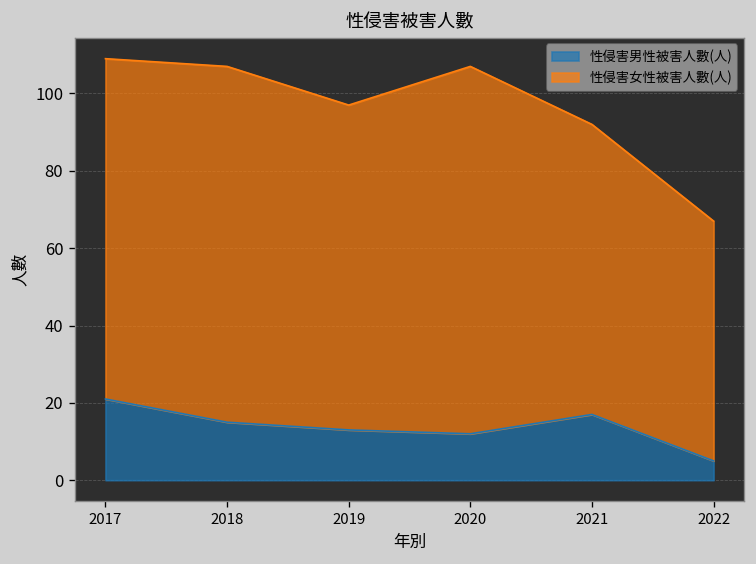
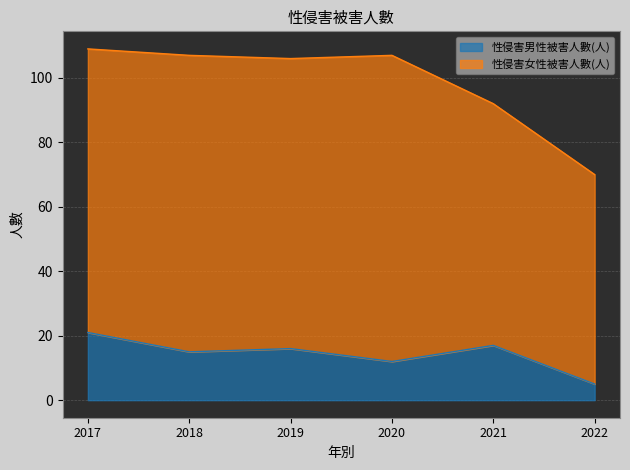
性侵害男性被害人數(人), 2019: 13 -> 16
性侵害女性被害人數(人), 2019: 84 -> 90
性侵害女性被害人數(人), 2022: 62 -> 65
